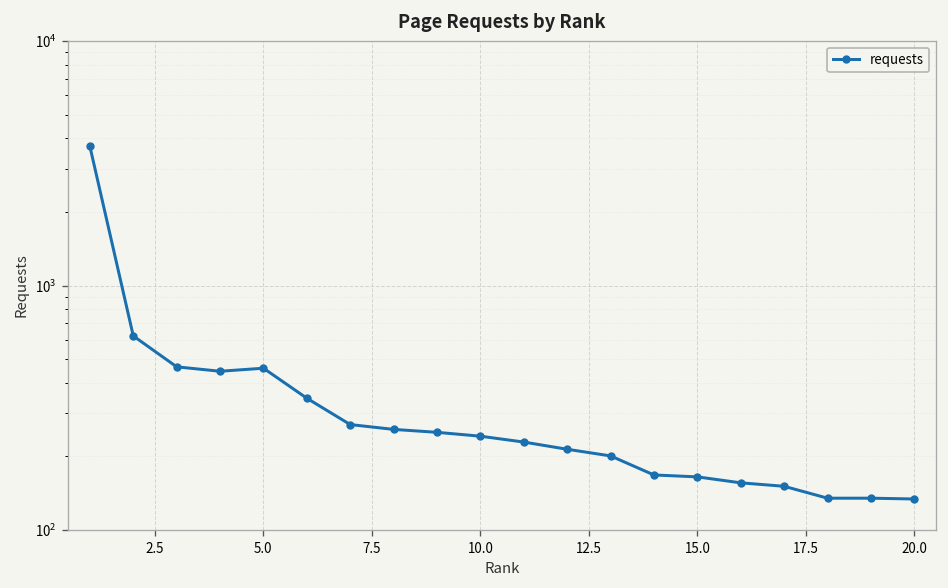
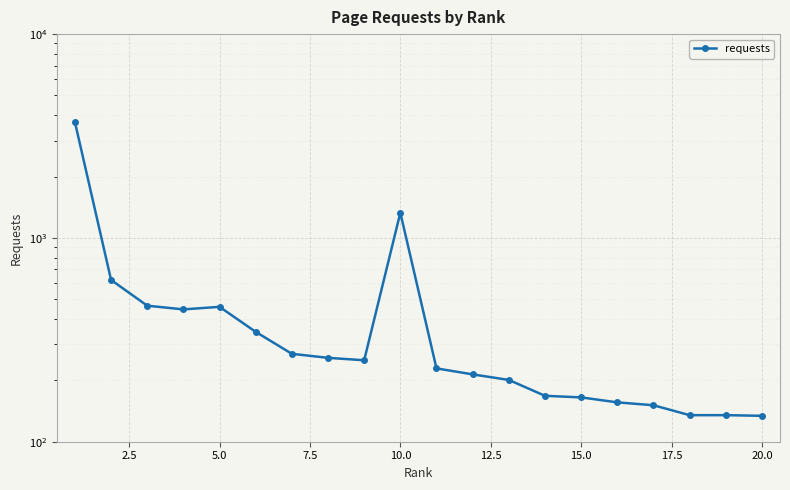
10.0: 240 -> 1300
